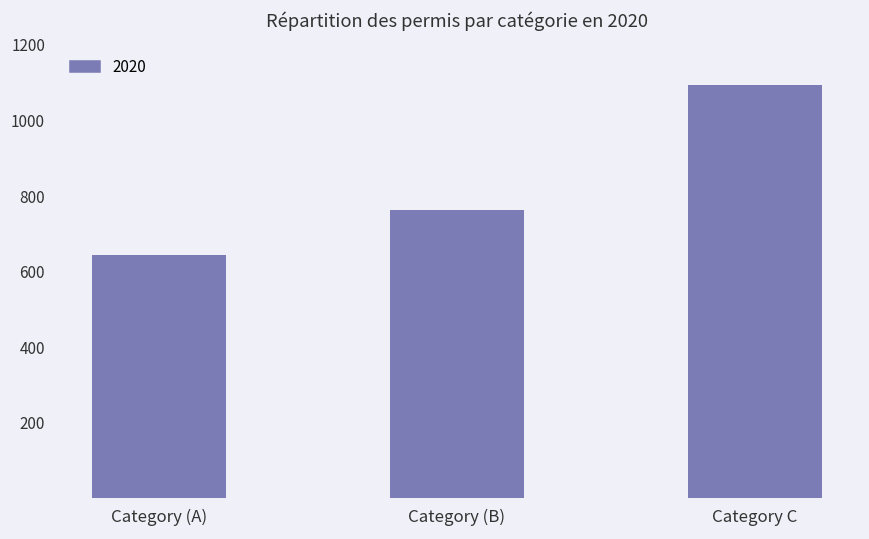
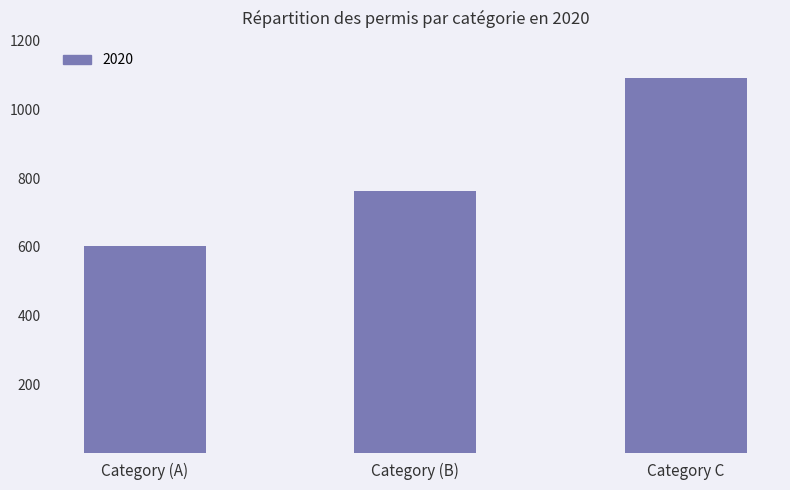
Category (A): 640 -> 600
